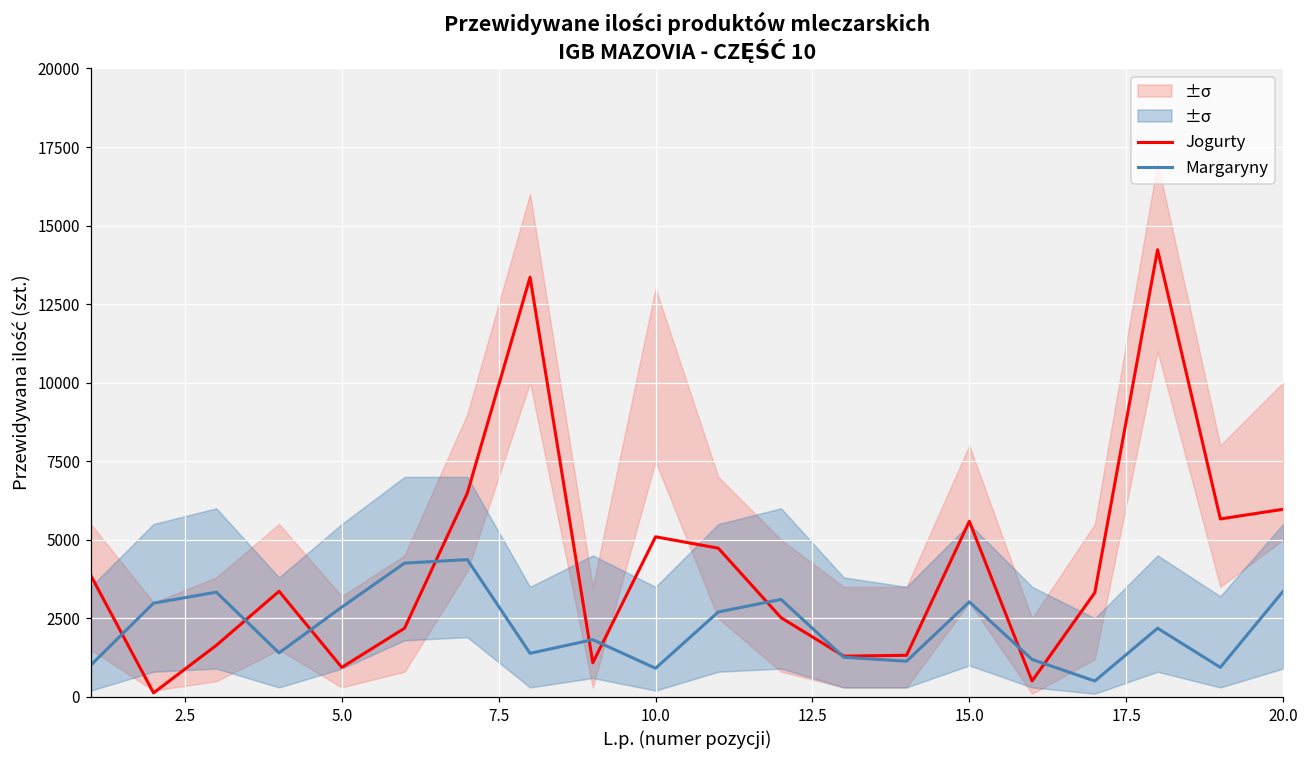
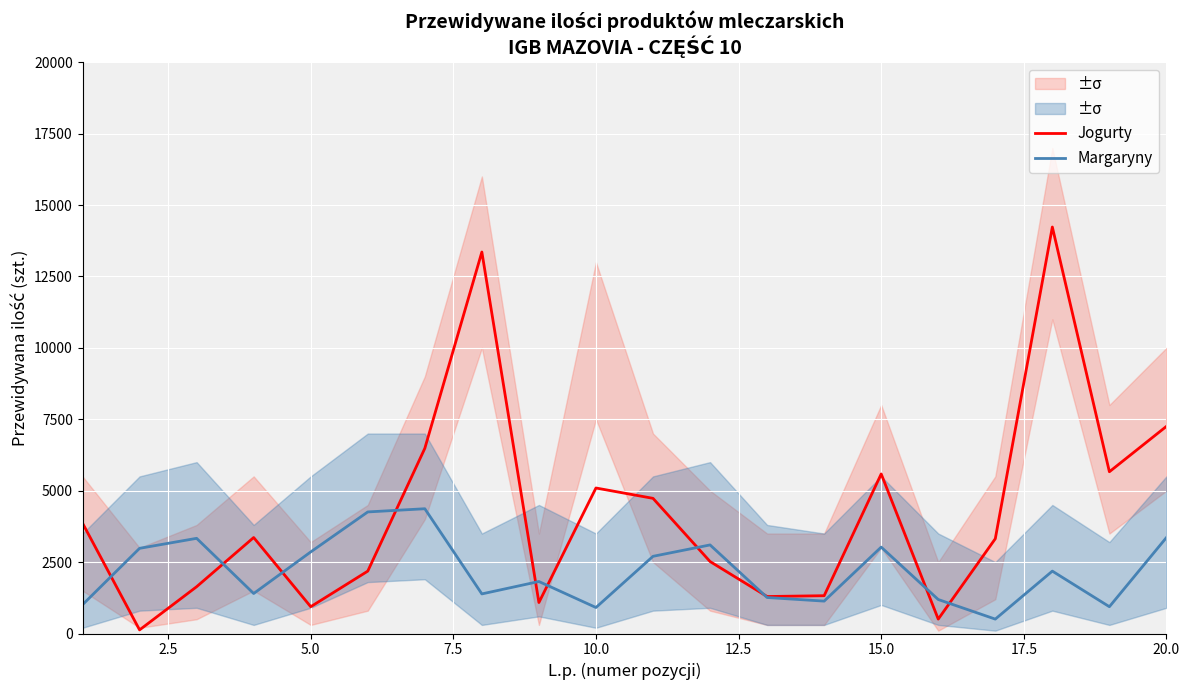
Jogurty, 20.0: 6000 -> 7300
